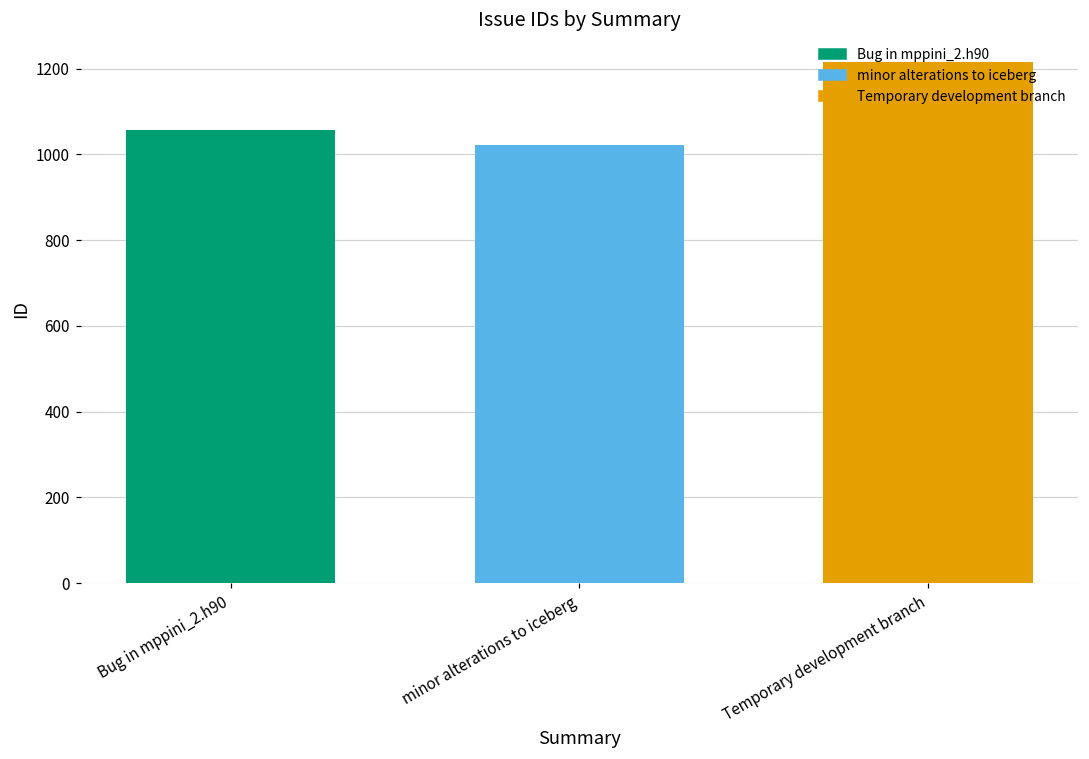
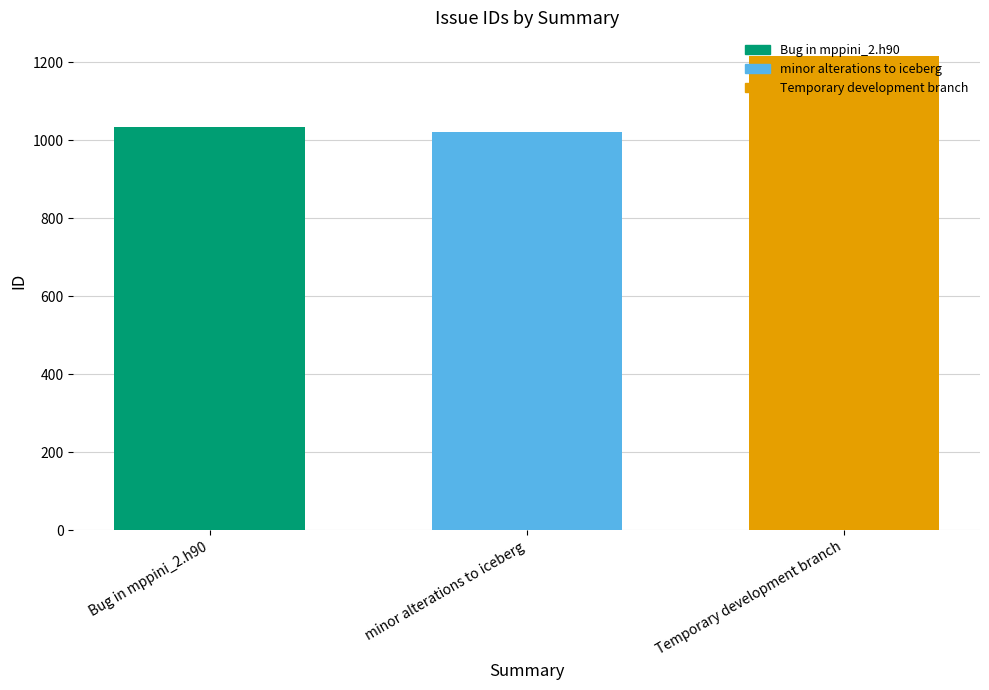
Bug in mppini_2.h90: 1060 -> 1030
